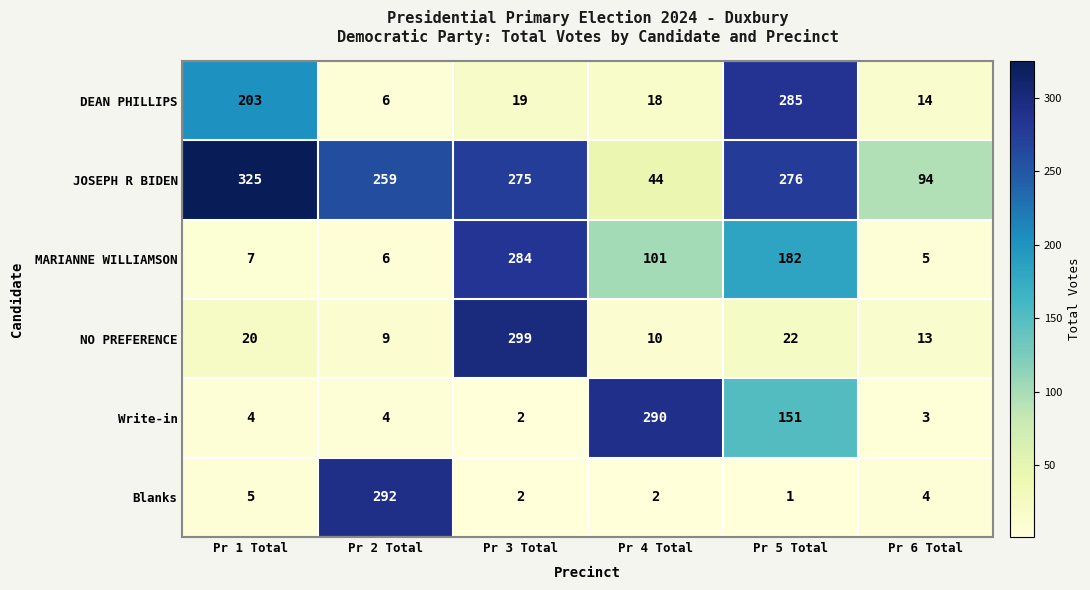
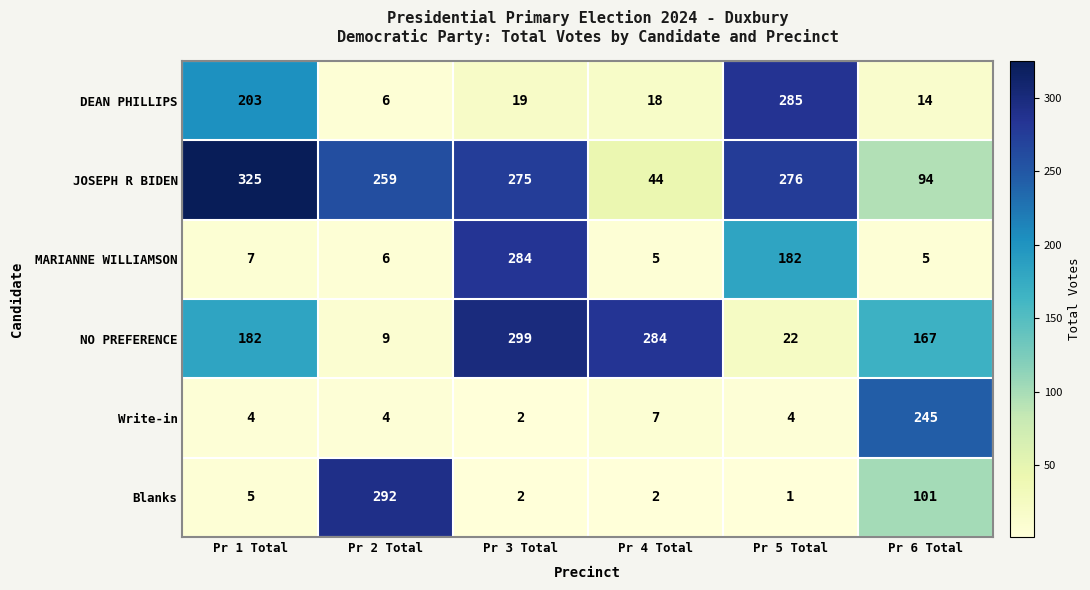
MARIANNE WILLIAMSON, Pr 4 Total: 101 -> 5
NO PREFERENCE, Pr 1 Total: 20 -> 182
NO PREFERENCE, Pr 4 Total: 10 -> 284
NO PREFERENCE, Pr 6 Total: 13 -> 167
Write-in, Pr 4 Total: 290 -> 7
Write-in, Pr 5 Total: 151 -> 4
Write-in, Pr 6 Total: 3 -> 245
Blanks, Pr 6 Total: 4 -> 101
